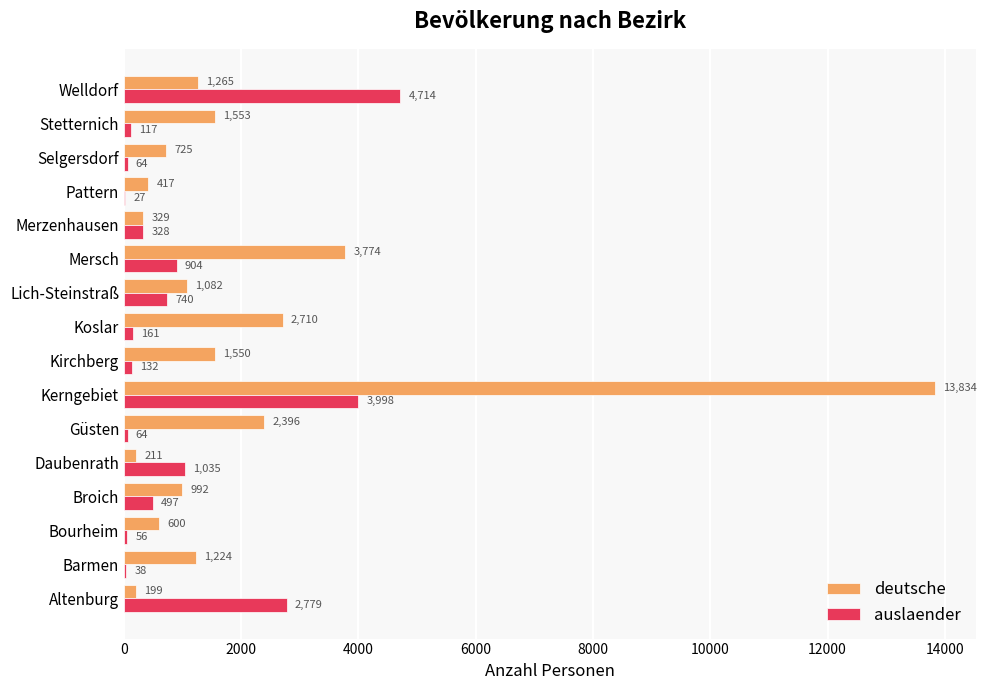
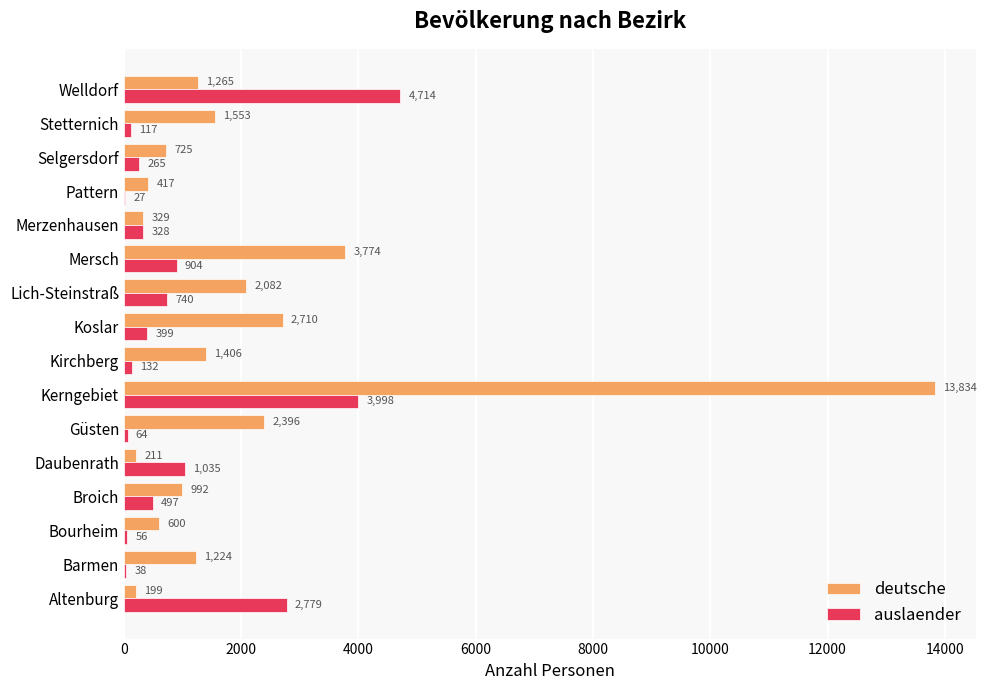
auslaender, Selgersdorf: 64 -> 265
deutsche, Lich-Steinstraß: 1,082 -> 2,082
auslaender, Koslar: 161 -> 399
deutsche, Kirchberg: 1,550 -> 1,406
